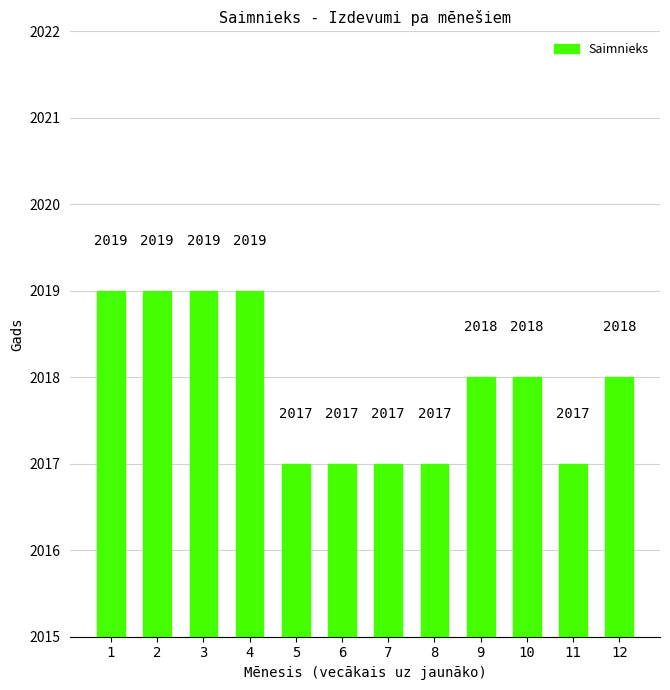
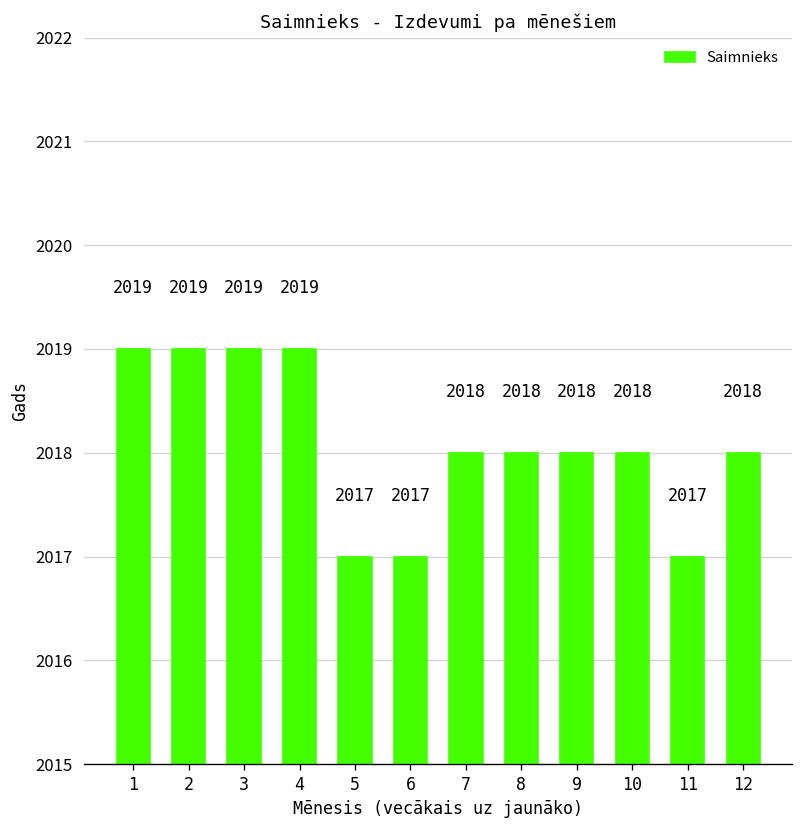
7: 2017 -> 2018
8: 2017 -> 2018
